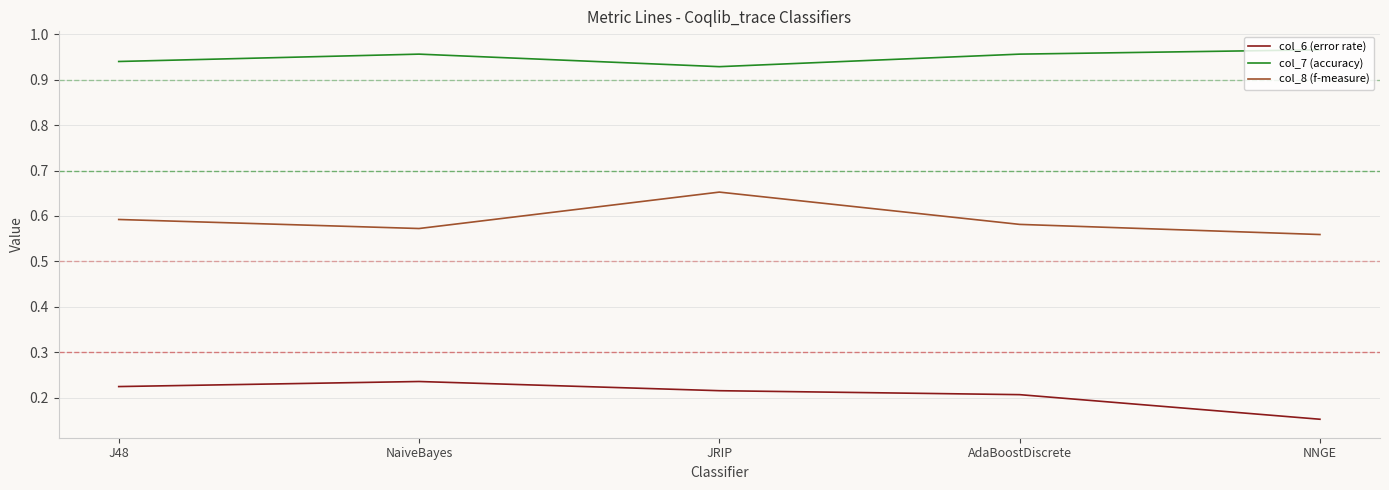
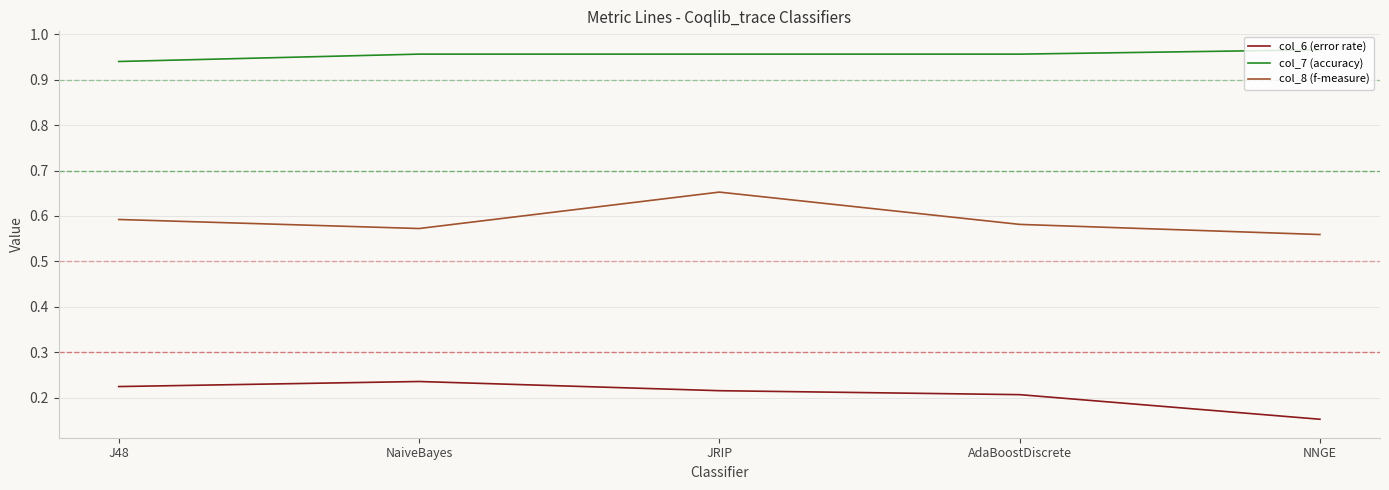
col_7 (accuracy), JRIP: 0.93 -> 0.96
